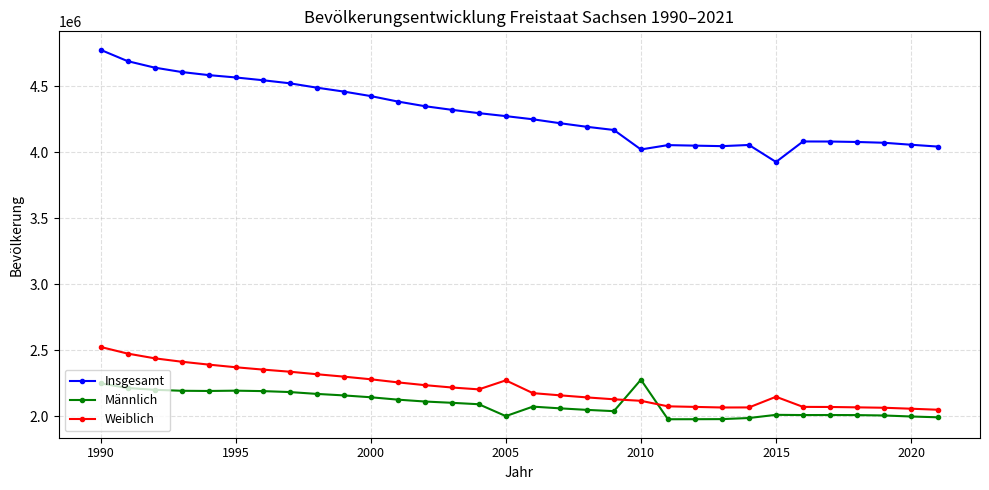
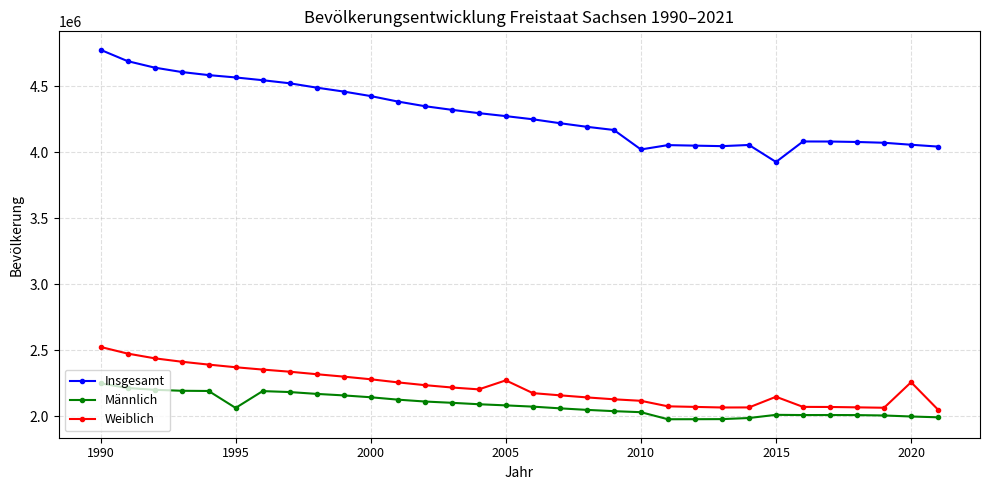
Männlich, 1995: 2190000 -> 2060000
Männlich, 2005: 2000000 -> 2080000
Männlich, 2010: 2280000 -> 2030000
Weiblich, 2020: 2060000 -> 2260000
